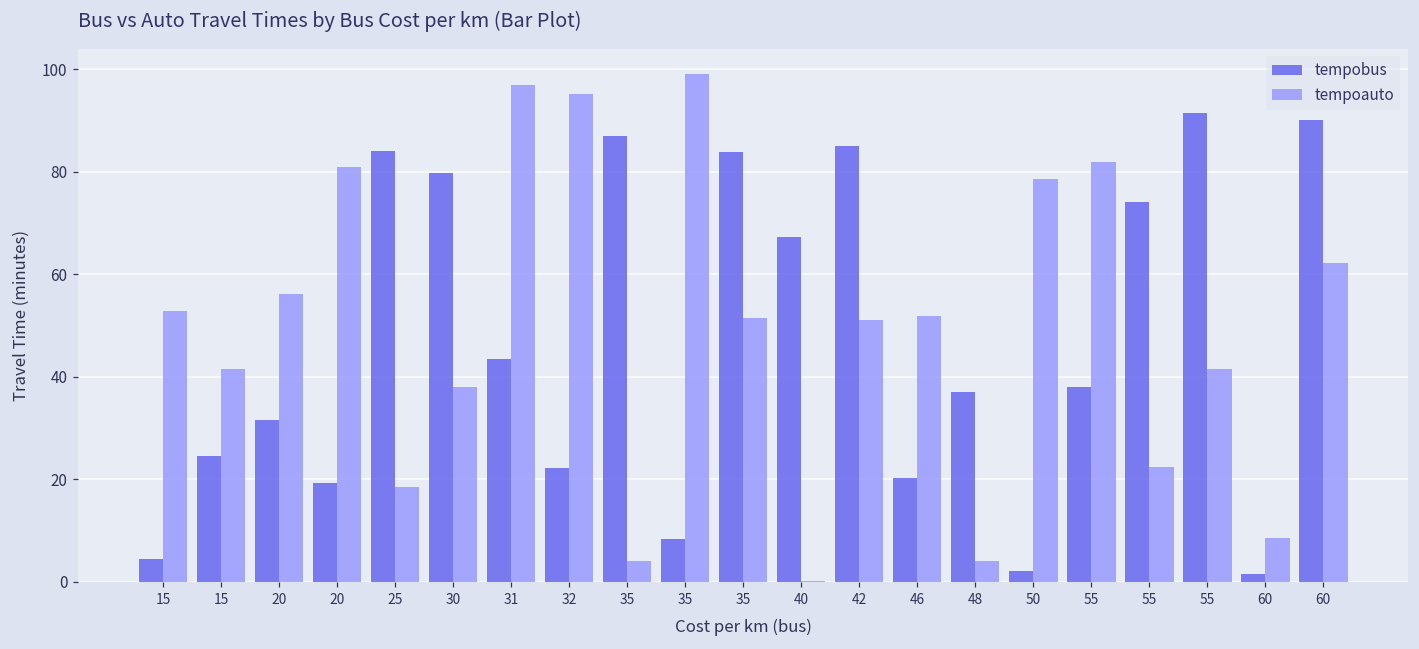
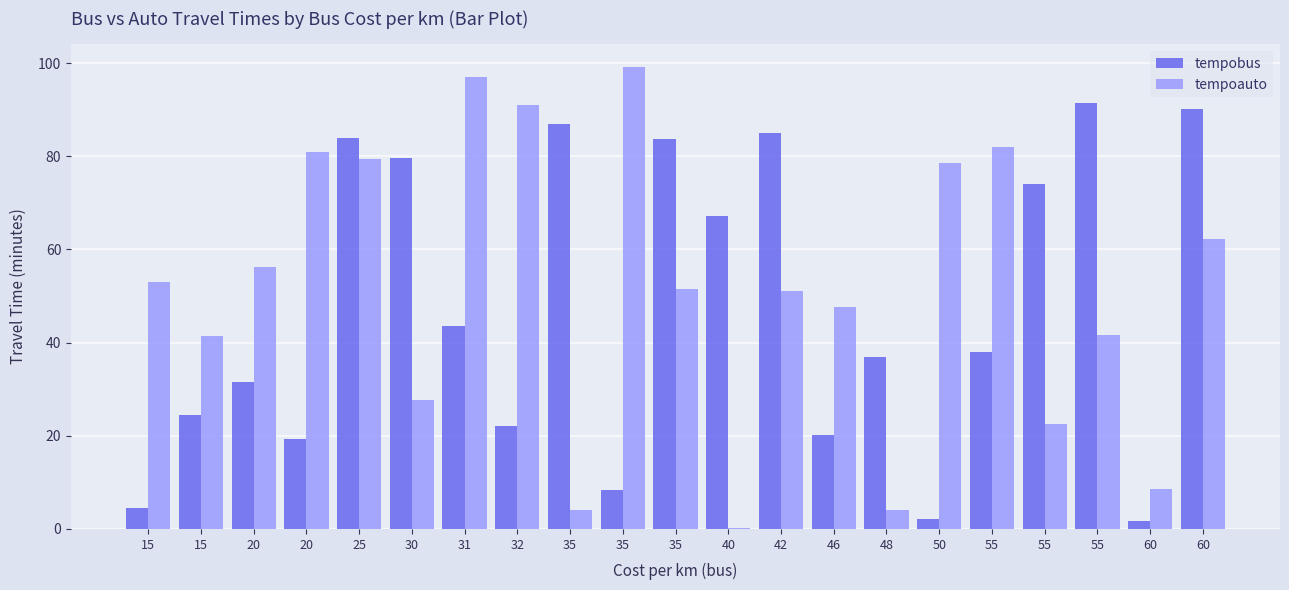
tempoauto, 25: 19 -> 79
tempoauto, 30: 38 -> 28
tempoauto, 32: 95 -> 91
tempoauto, 46: 52 -> 48
